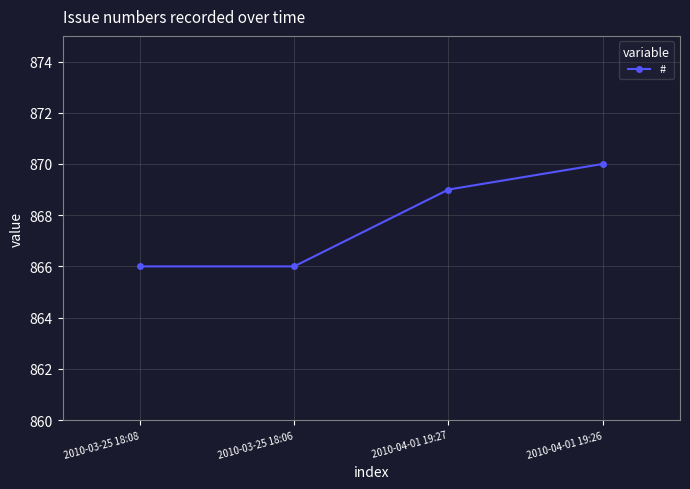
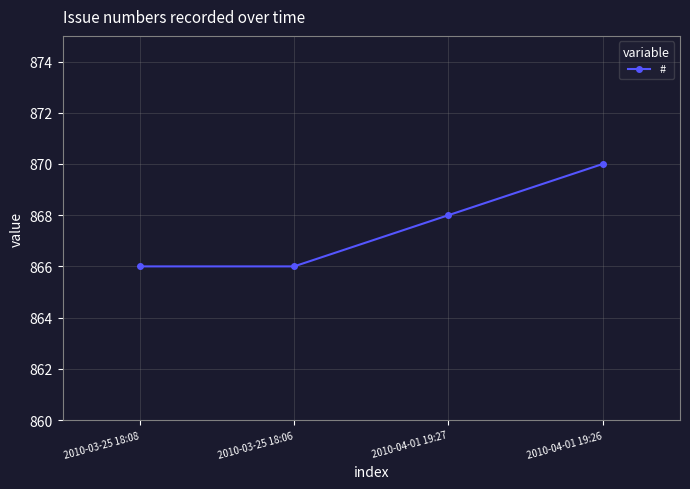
2010-04-01 19:27: 869 -> 868
